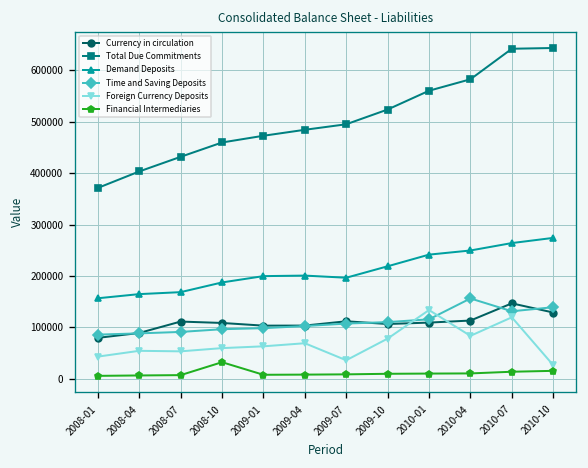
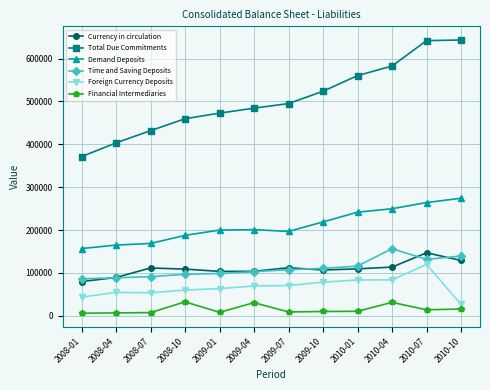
Financial Intermediaries, 2009-04: 10000 -> 30000
Foreign Currency Deposits, 2009-07: 40000 -> 70000
Foreign Currency Deposits, 2010-01: 130000 -> 80000
Financial Intermediaries, 2010-04: 10000 -> 30000
